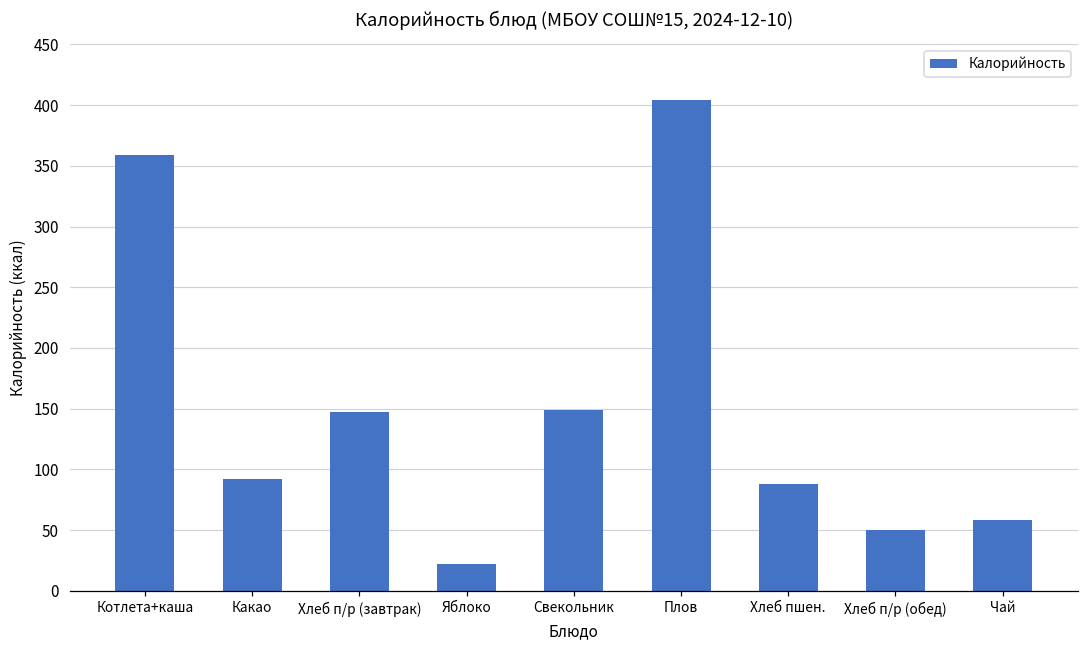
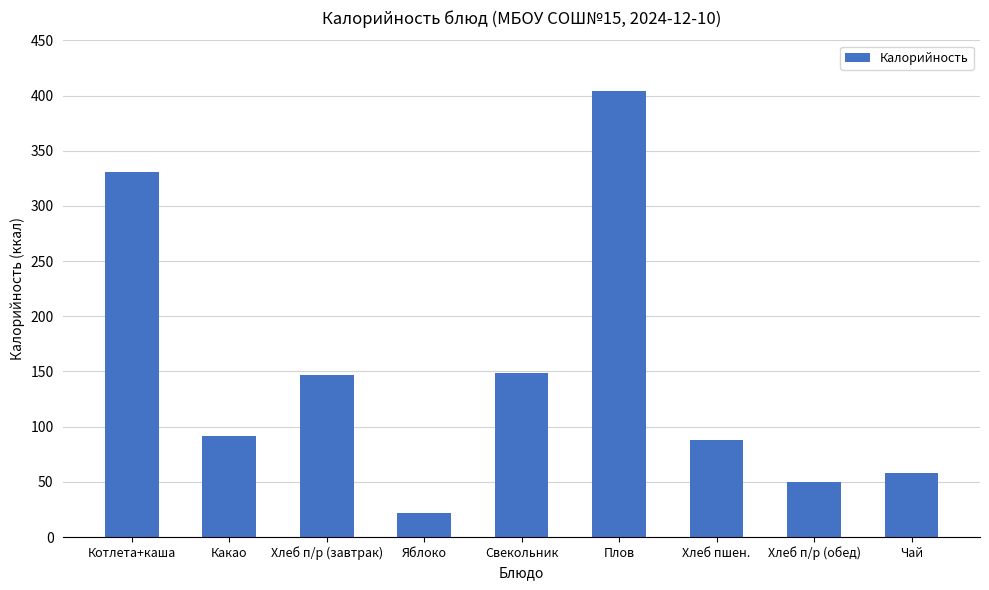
Котлета+каша: 359 -> 331
